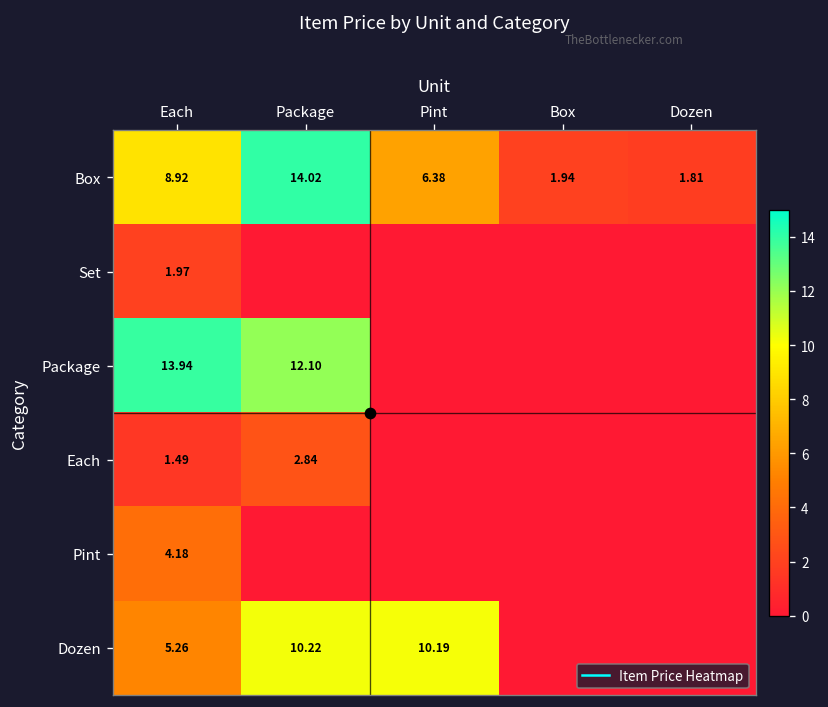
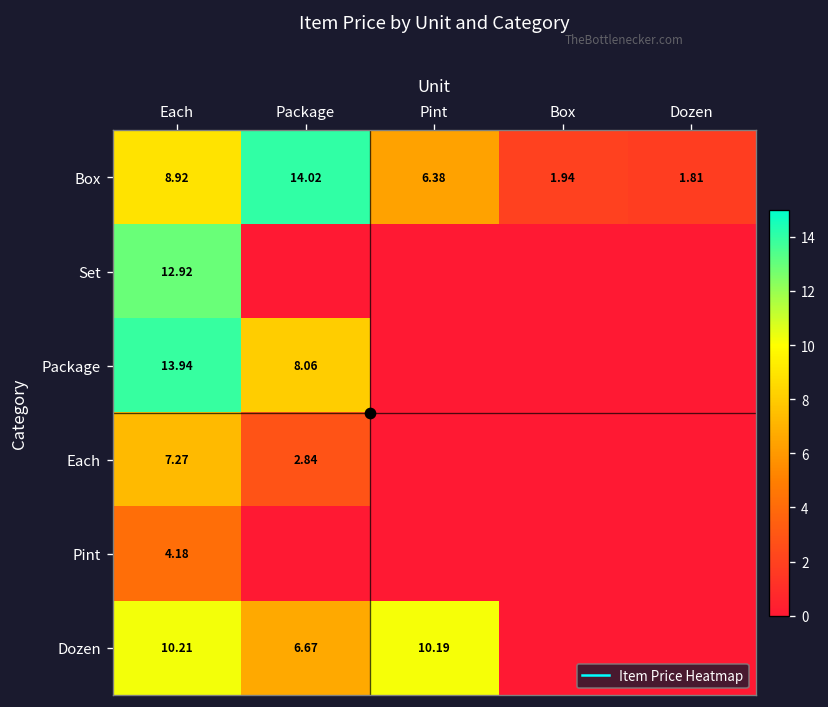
Set, Each: 1.97 -> 12.92
Package, Package: 12.10 -> 8.06
Each, Each: 1.49 -> 7.27
Dozen, Each: 5.26 -> 10.21
Dozen, Package: 10.22 -> 6.67
